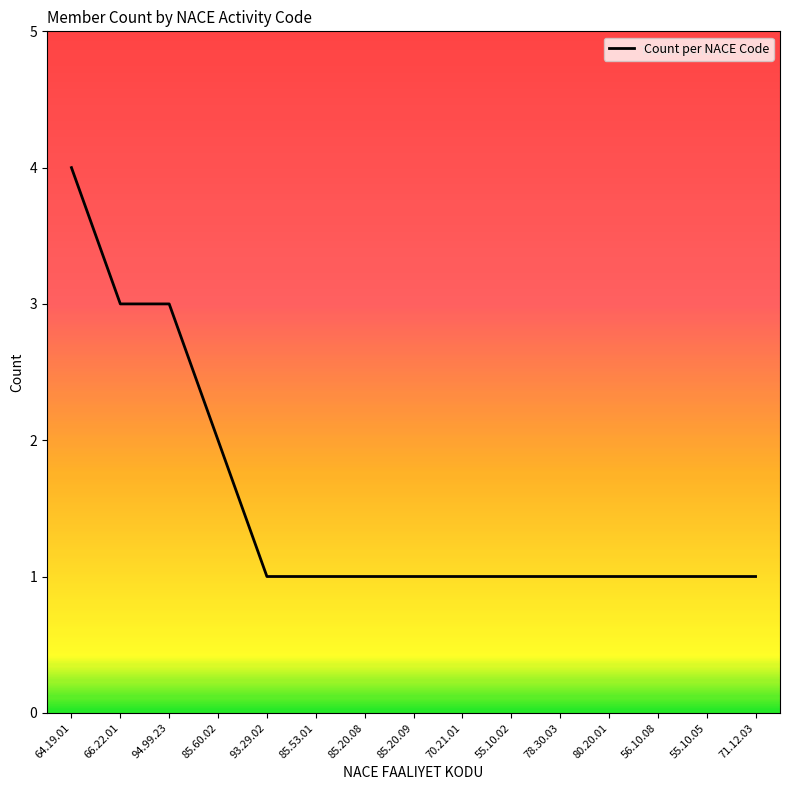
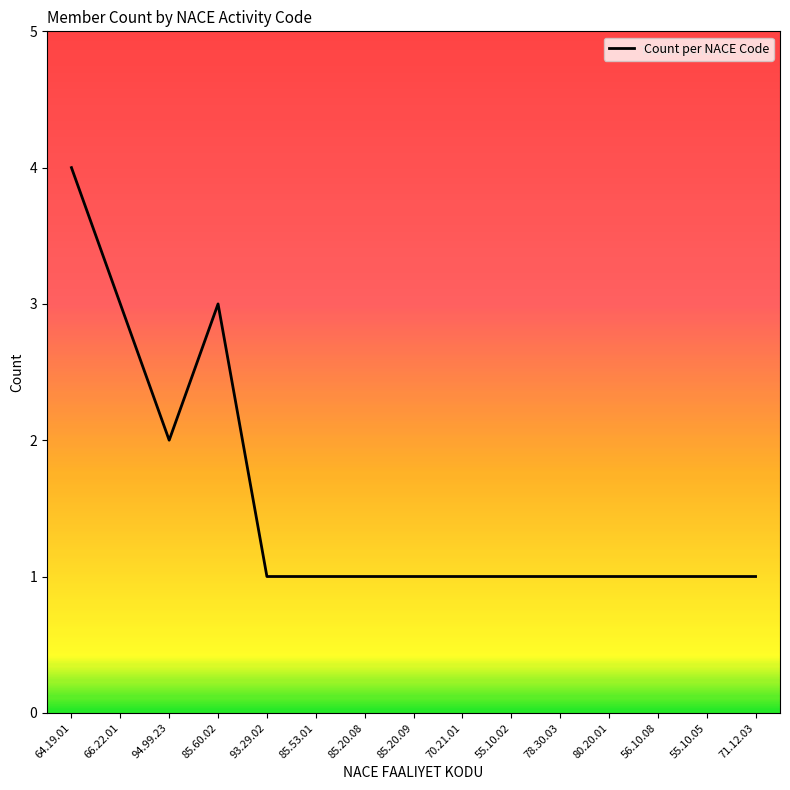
94.99.23: 3 -> 2
85.60.02: 2 -> 3
